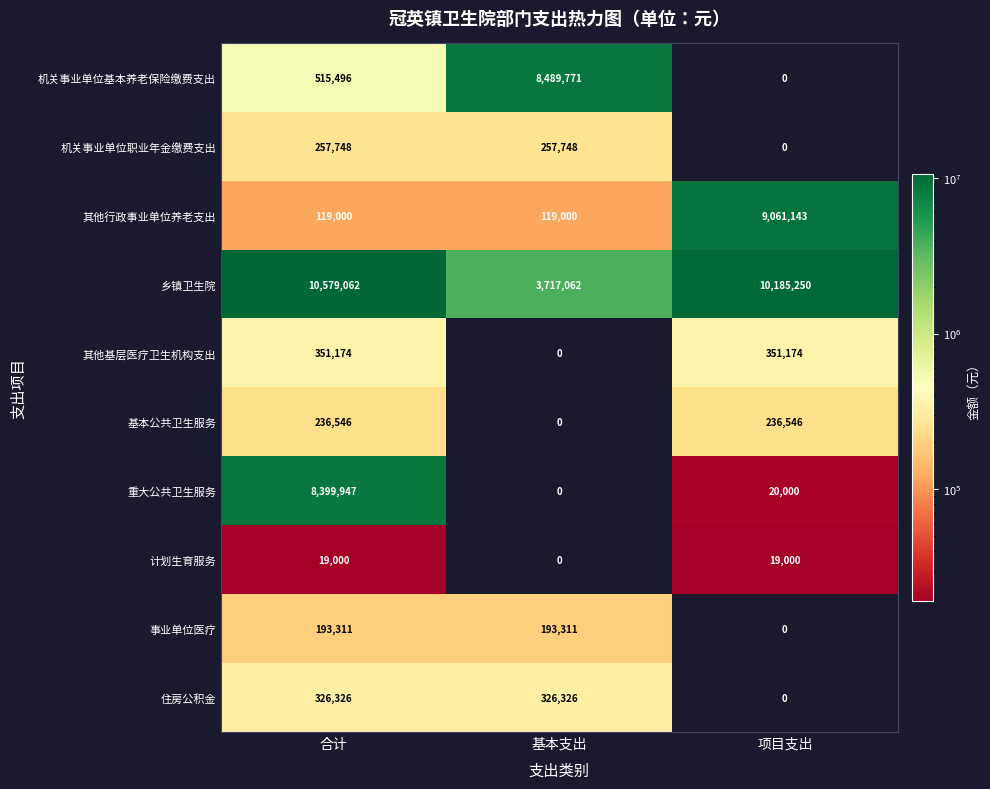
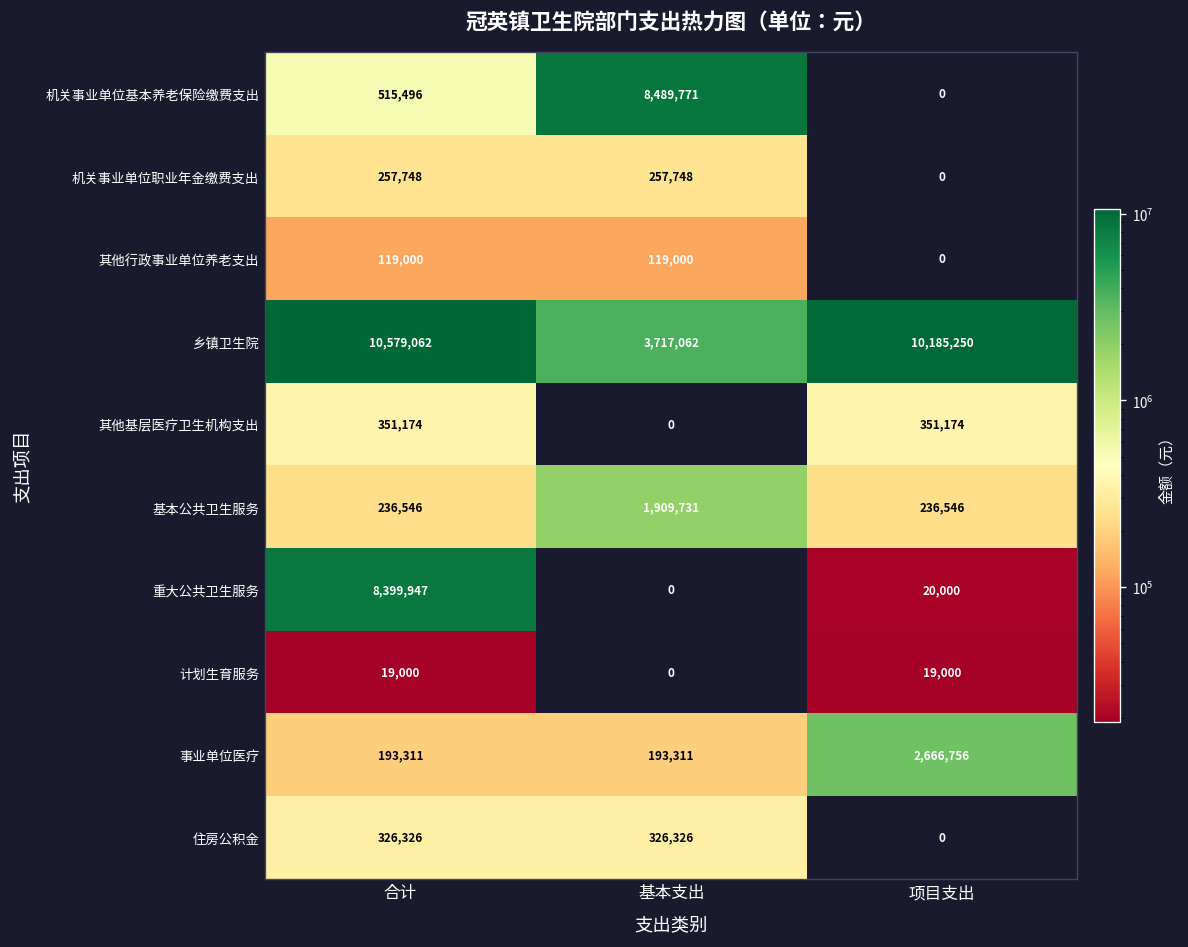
其他行政事业单位养老支出, 项目支出: 9,061,143 -> 0
基本公共卫生服务, 基本支出: 0 -> 1,909,731
事业单位医疗, 项目支出: 0 -> 2,666,756
